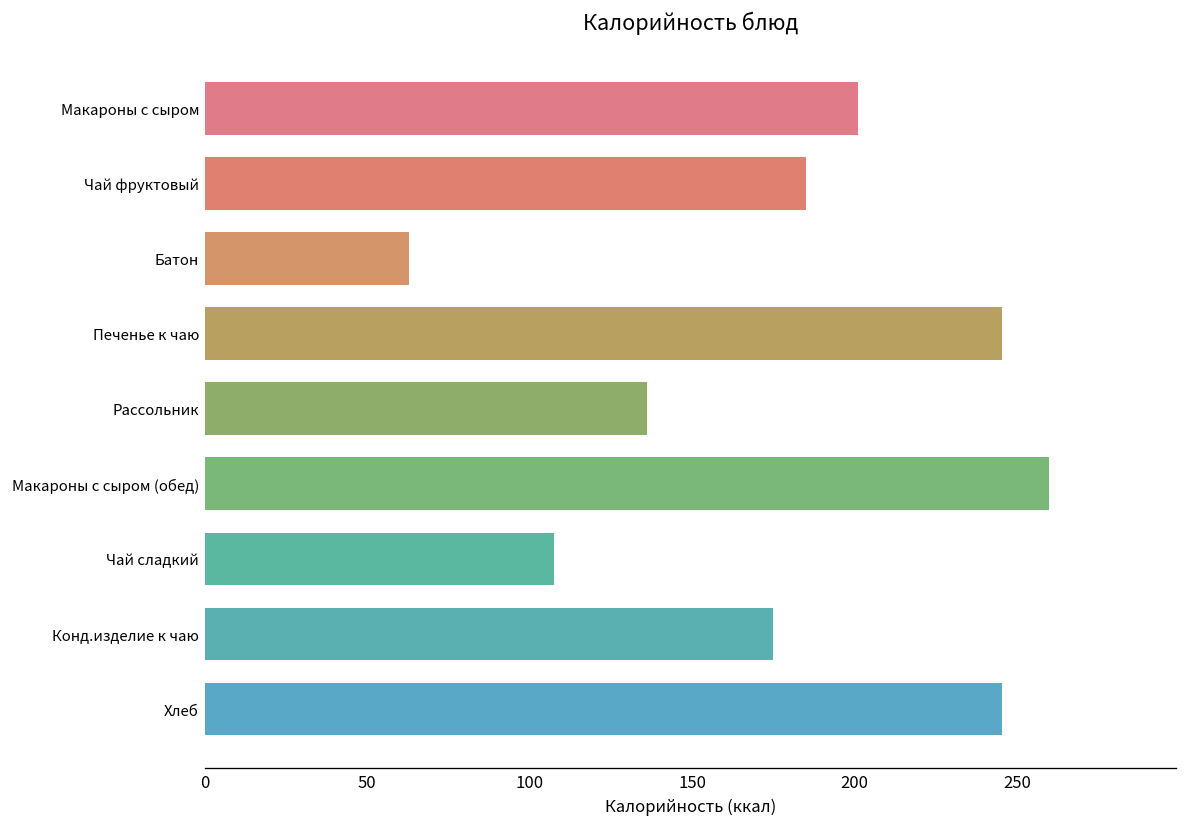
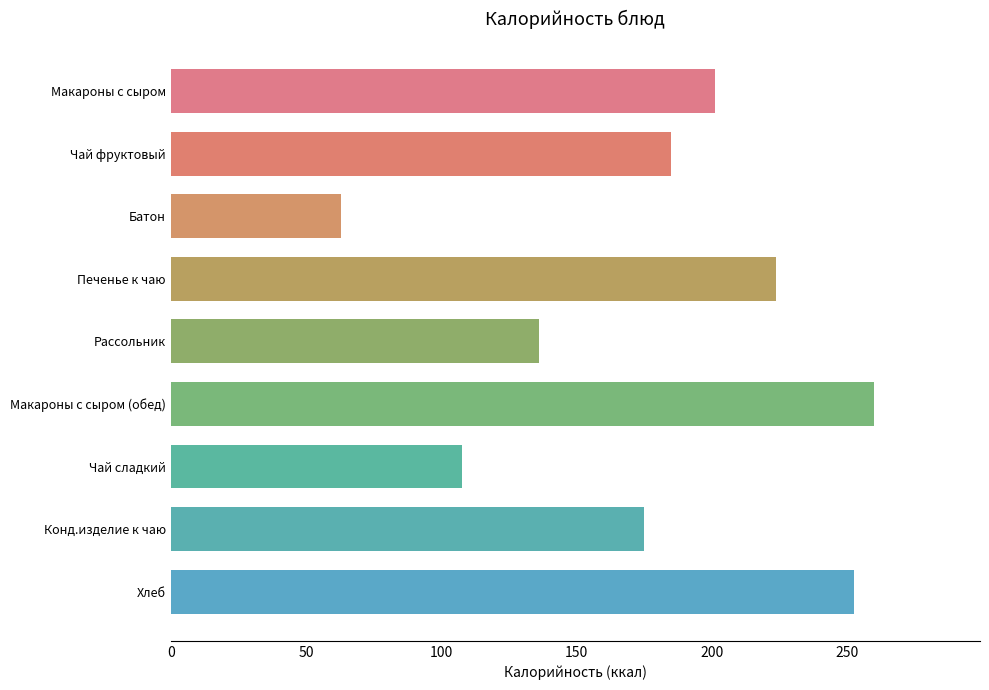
Печенье к чаю: 245 -> 224
Хлеб: 245 -> 253
